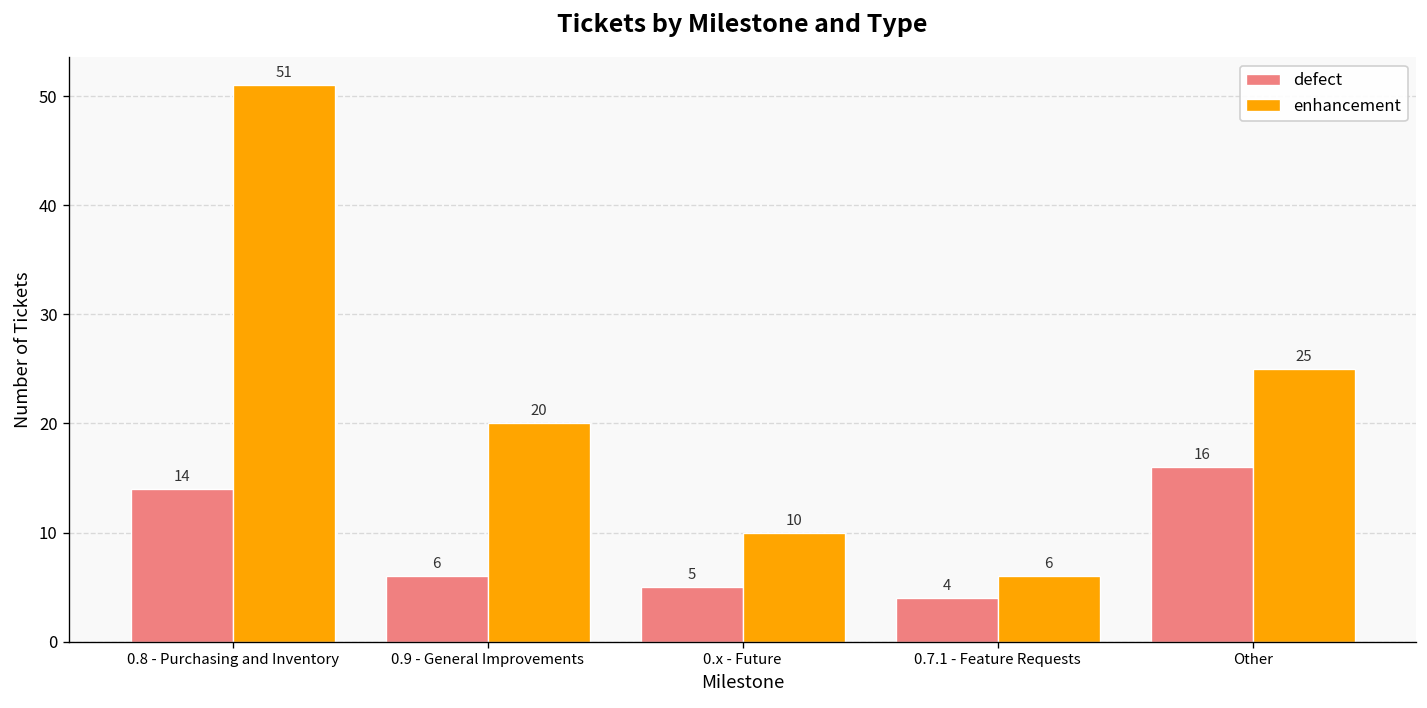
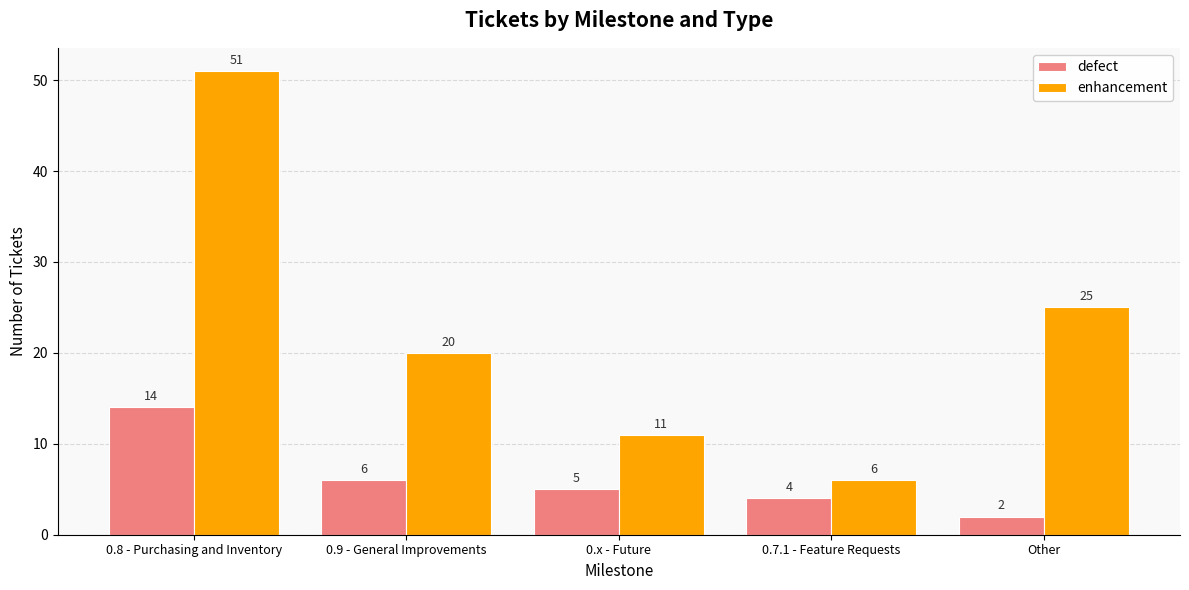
enhancement, 0.x - Future: 10 -> 11
defect, Other: 16 -> 2
